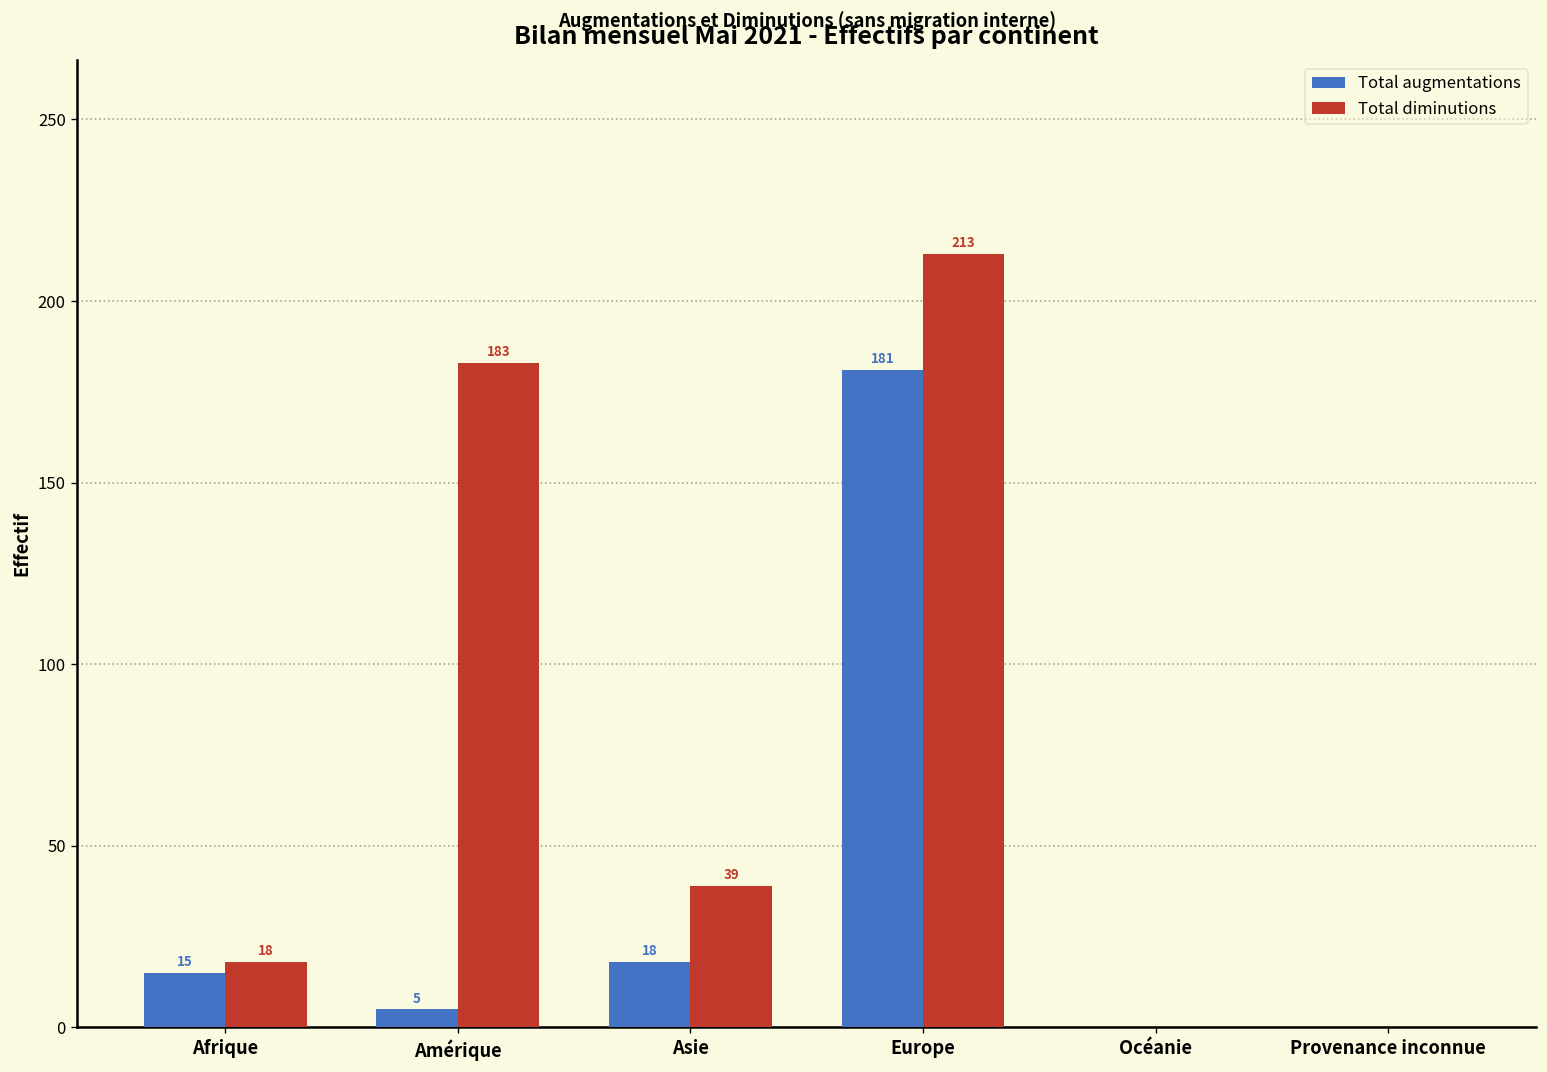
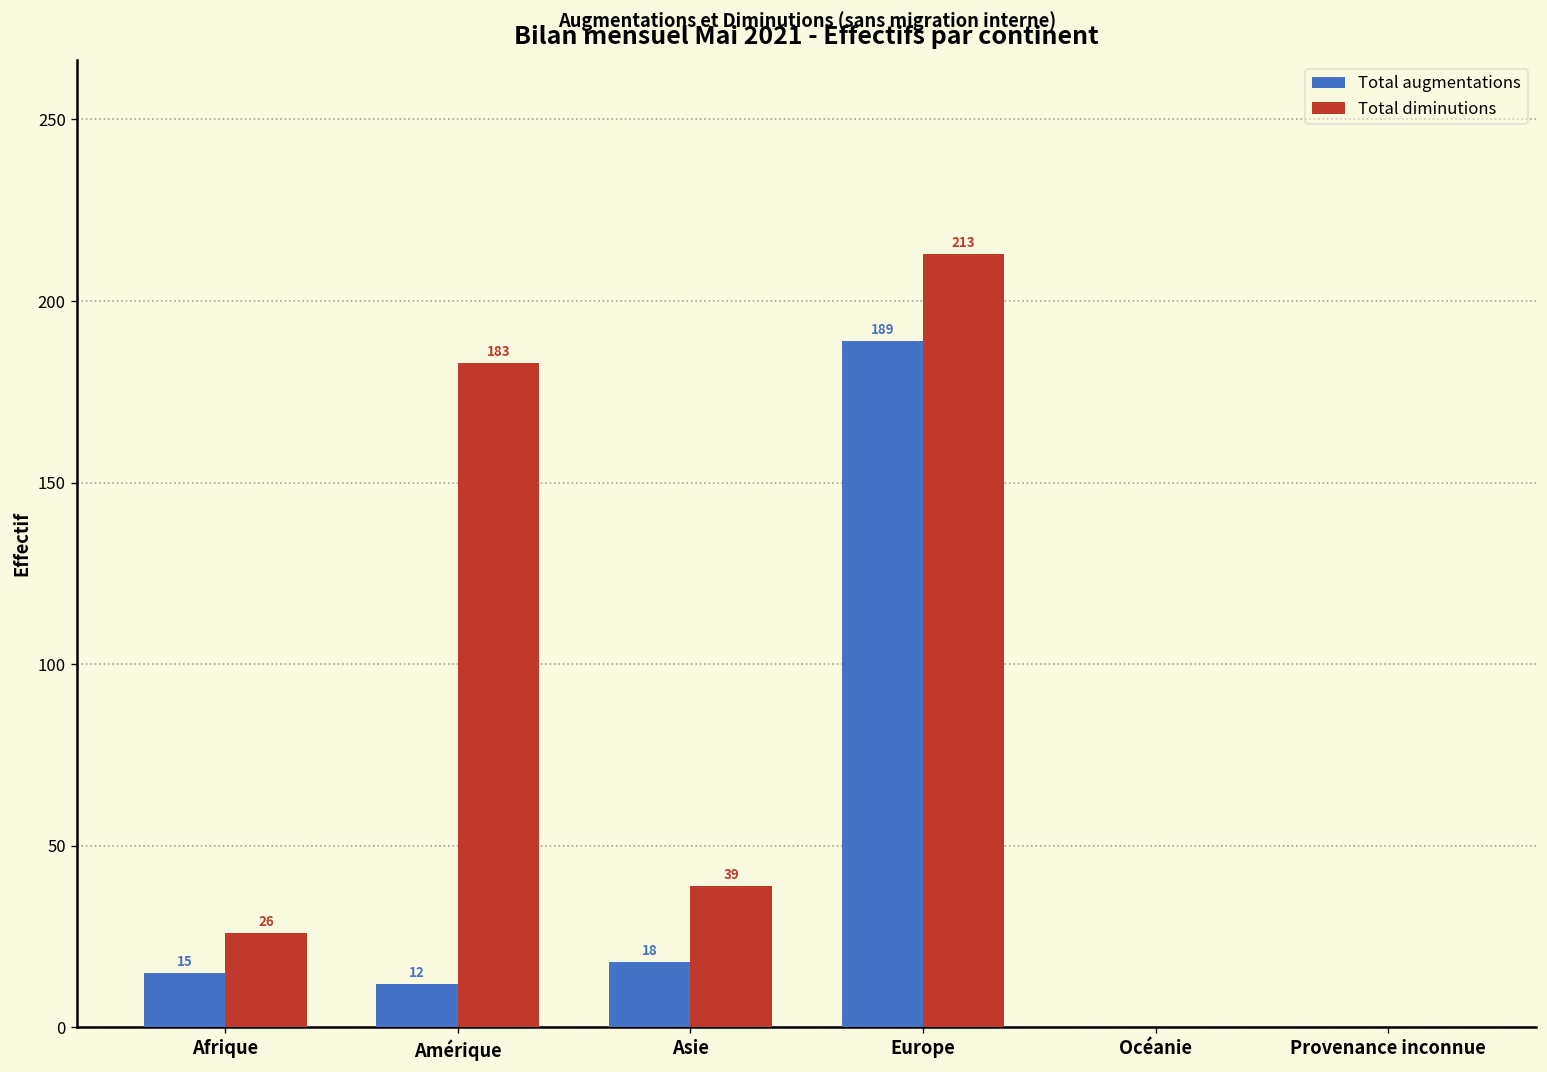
Total diminutions, Afrique: 18 -> 26
Total augmentations, Amérique: 5 -> 12
Total augmentations, Europe: 181 -> 189
